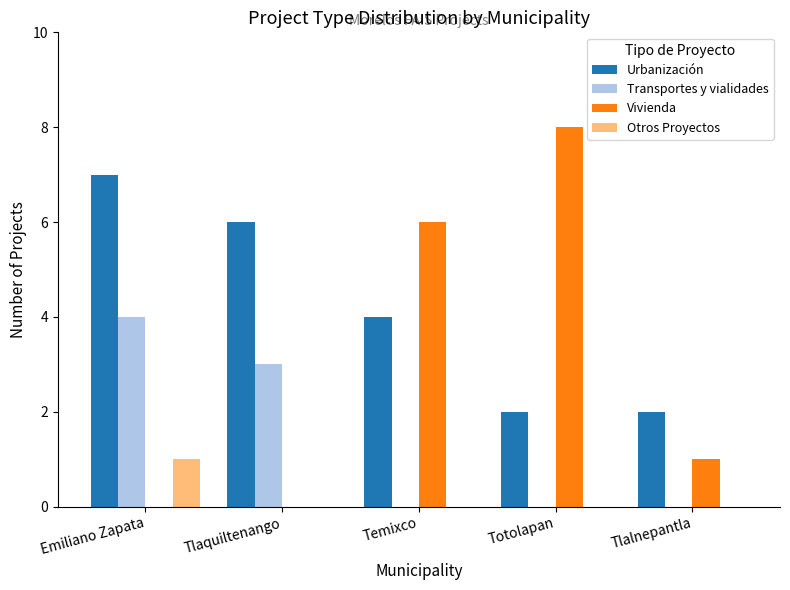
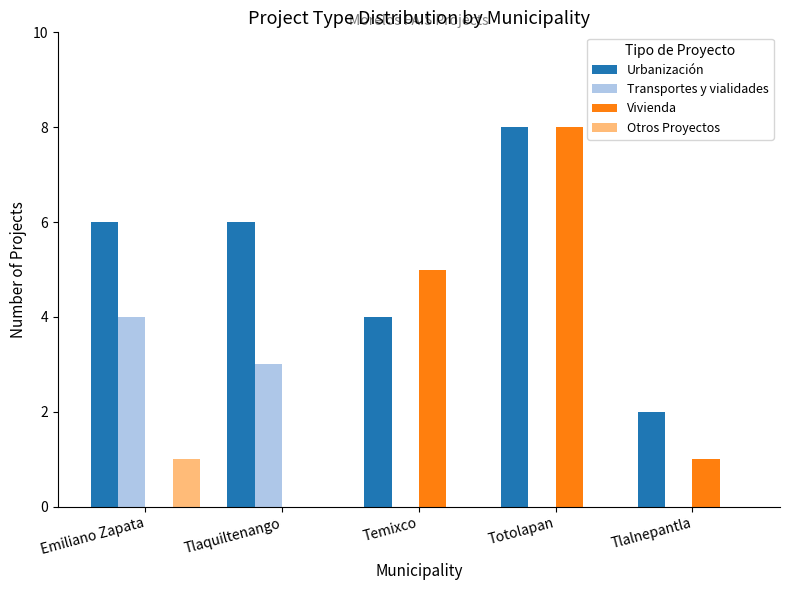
Urbanización, Emiliano Zapata: 7 -> 6
Vivienda, Temixco: 6 -> 5
Urbanización, Totolapan: 2 -> 8
